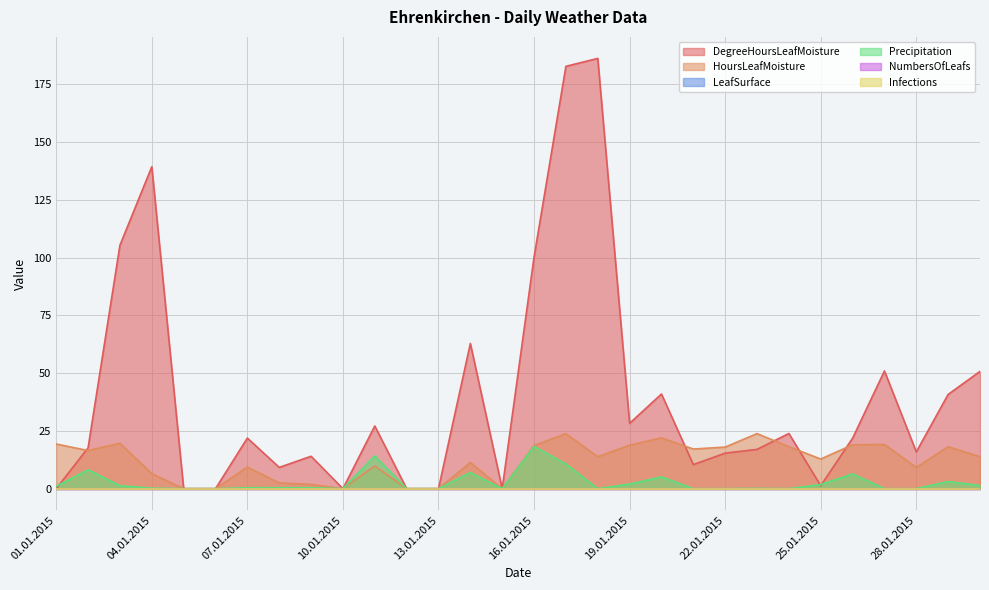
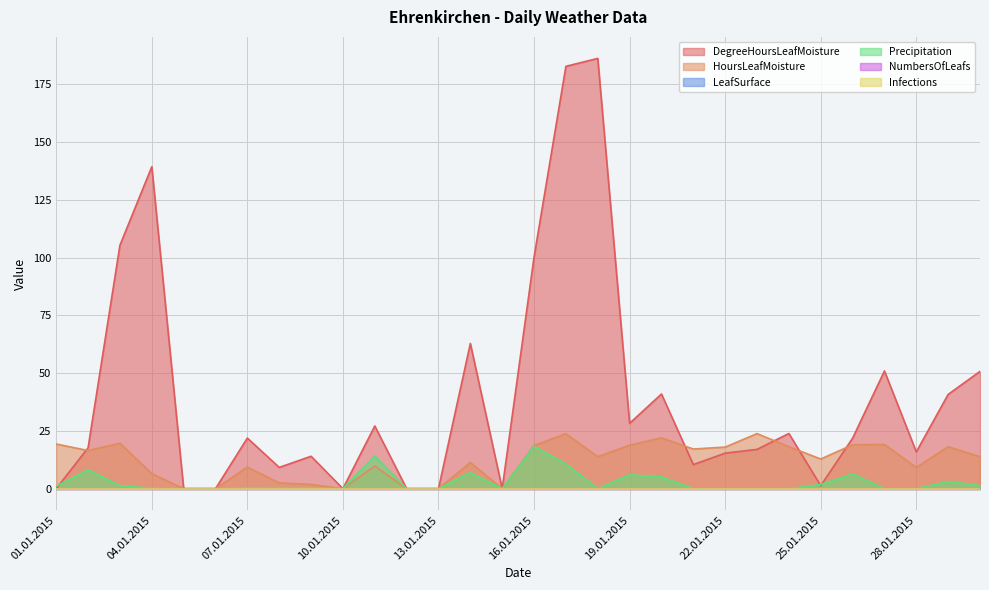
Precipitation, 19.01.2015: 2 -> 6
